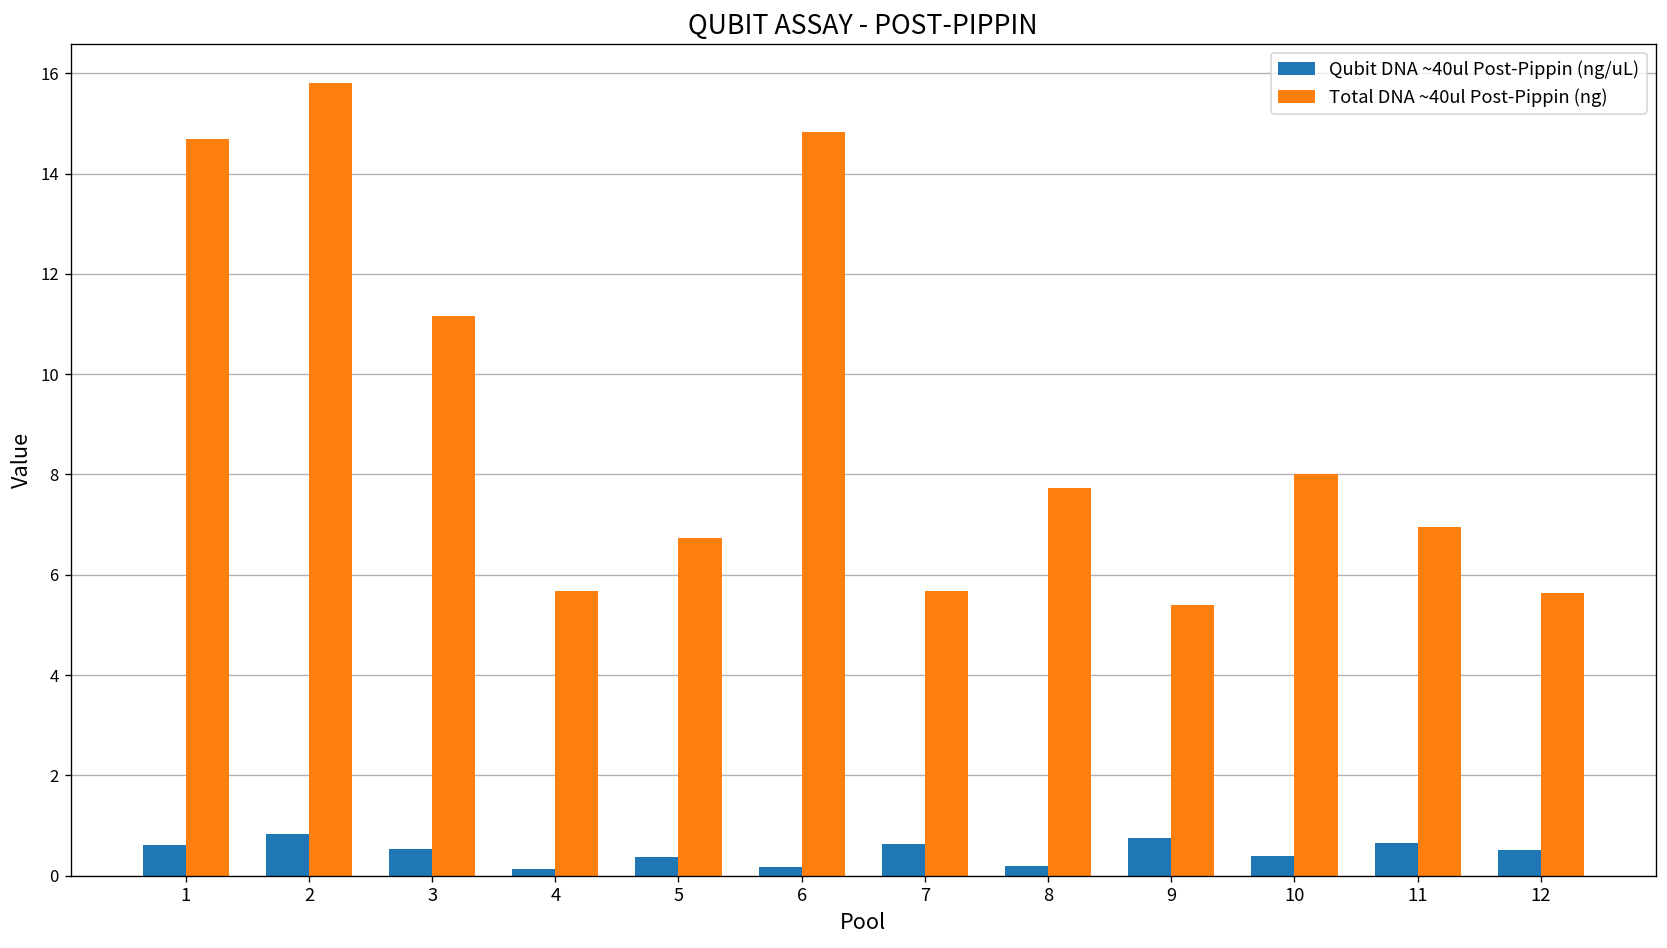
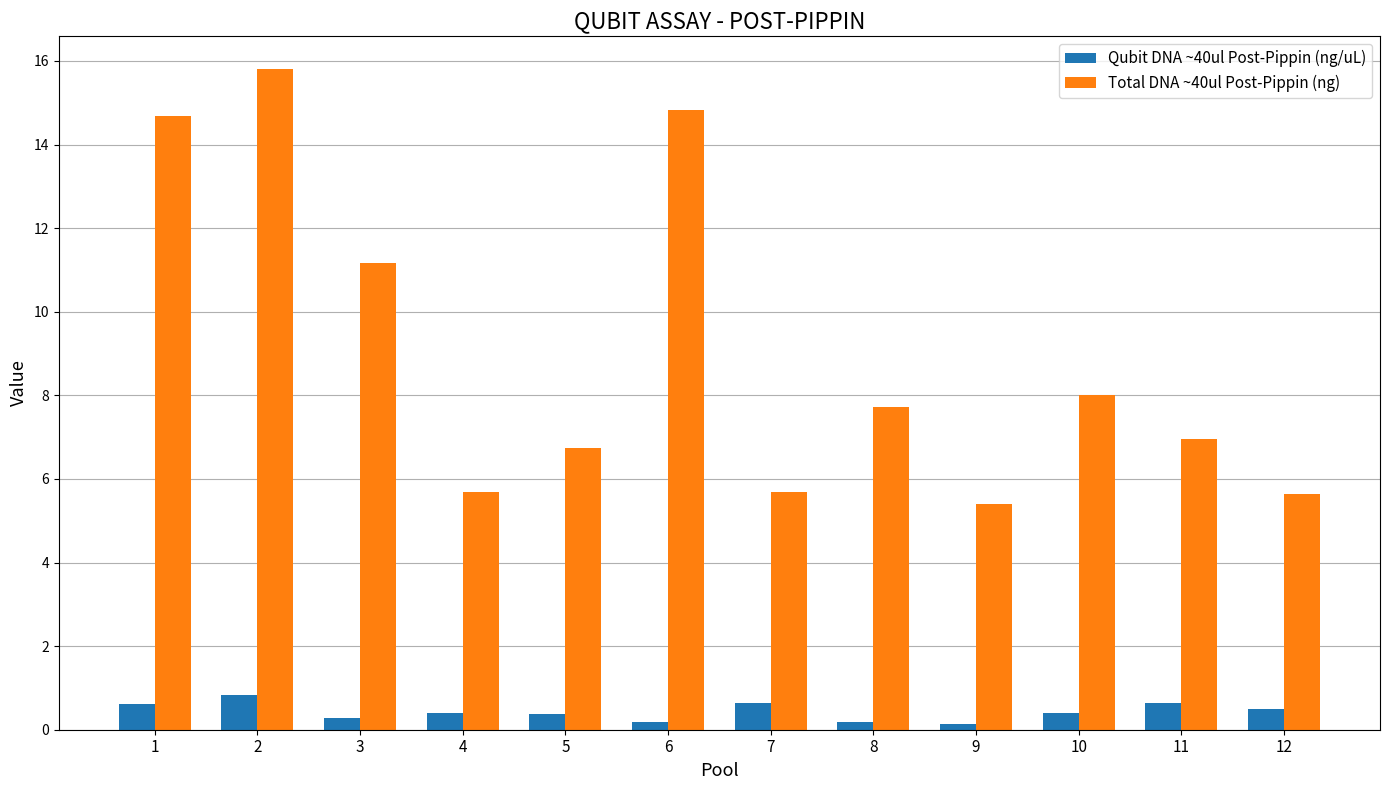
Qubit DNA ~40ul Post-Pippin (ng/uL), 3: 0.5 -> 0.3
Qubit DNA ~40ul Post-Pippin (ng/uL), 4: 0.1 -> 0.4
Qubit DNA ~40ul Post-Pippin (ng/uL), 9: 0.8 -> 0.1
